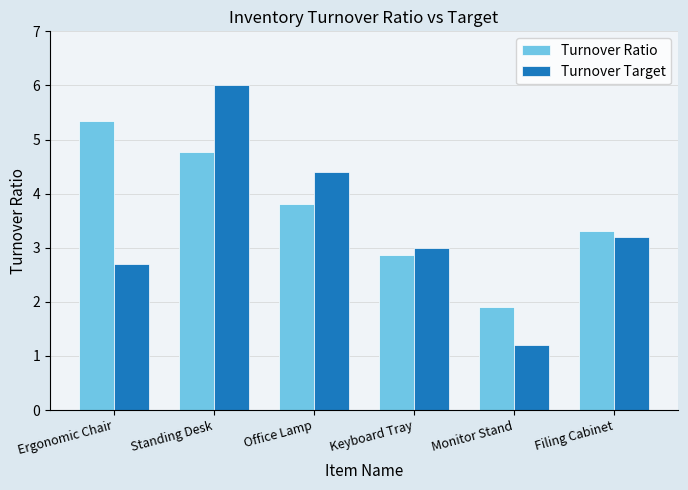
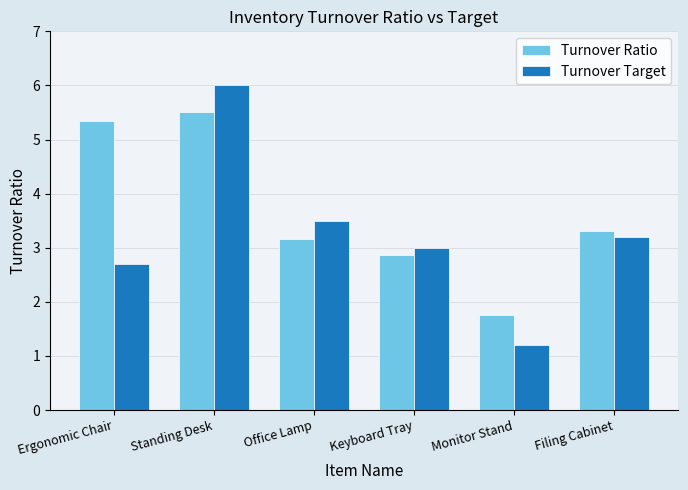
Turnover Ratio, Standing Desk: 4.8 -> 5.5
Turnover Ratio, Office Lamp: 3.8 -> 3.2
Turnover Target, Office Lamp: 4.4 -> 3.5
Turnover Ratio, Monitor Stand: 1.9 -> 1.8
